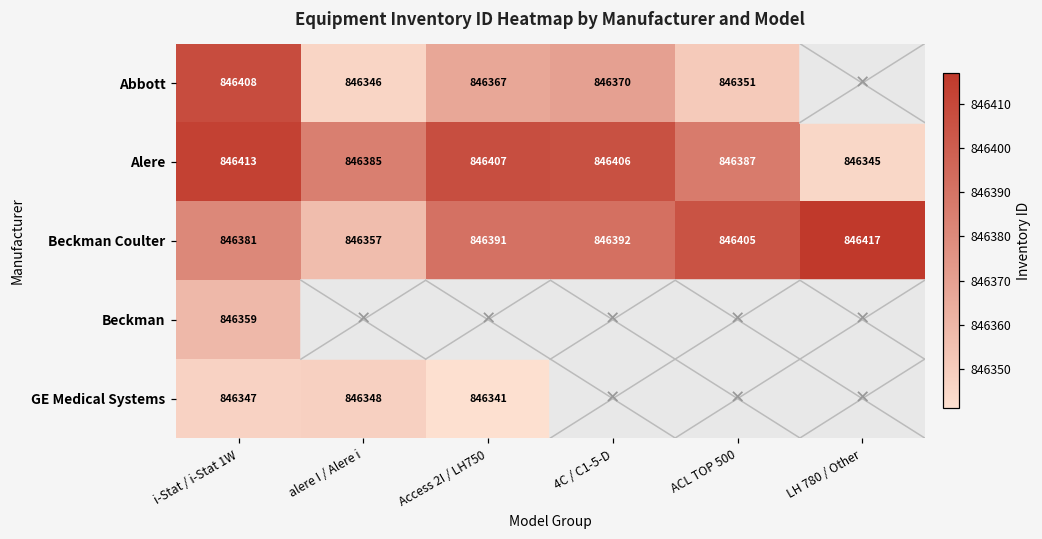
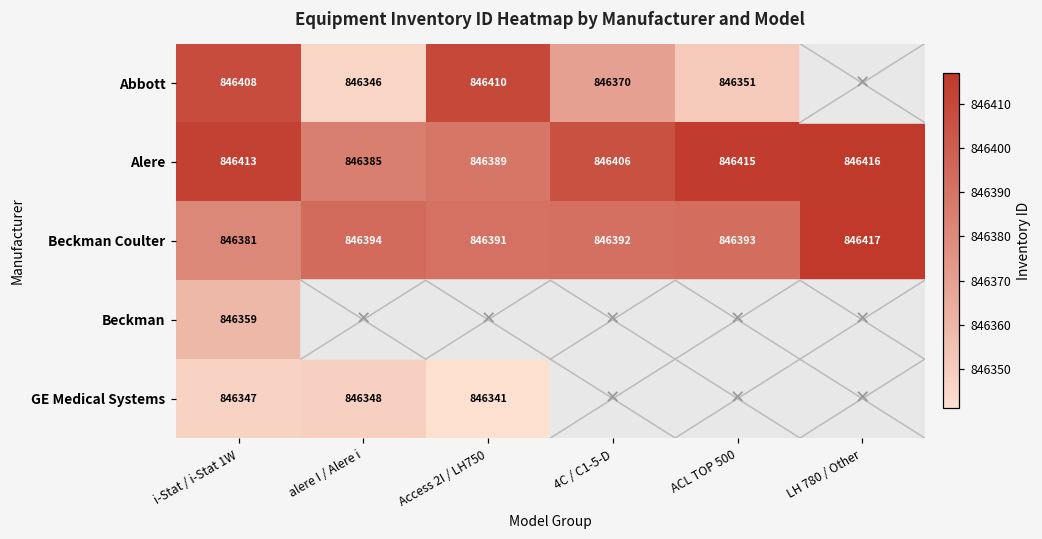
Abbott, Access 2I / LH750: 846367 -> 846410
Alere, Access 2I / LH750: 846407 -> 846389
Alere, ACL TOP 500: 846387 -> 846415
Alere, LH 780 / Other: 846345 -> 846416
Beckman Coulter, alere I / Alere i: 846357 -> 846394
Beckman Coulter, ACL TOP 500: 846405 -> 846393
